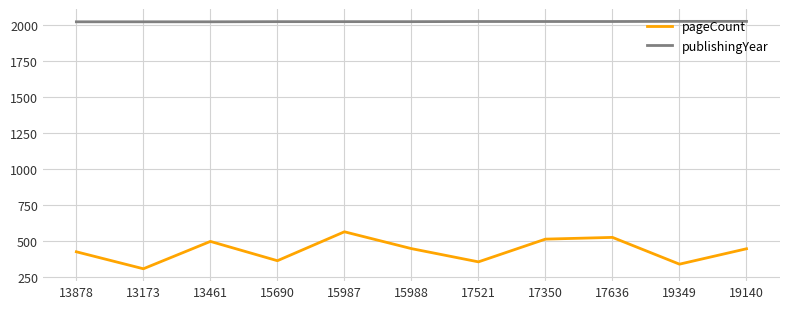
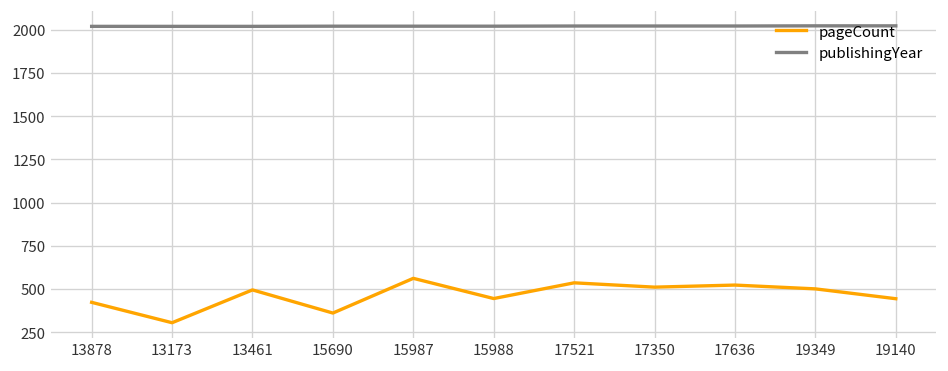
pageCount, 17521: 350 -> 540
pageCount, 19349: 340 -> 500
